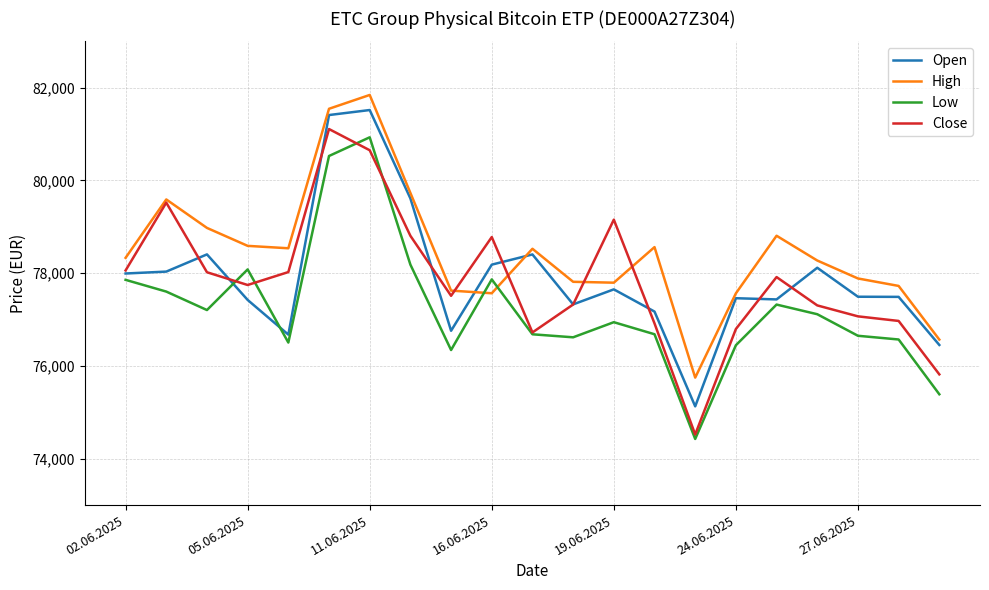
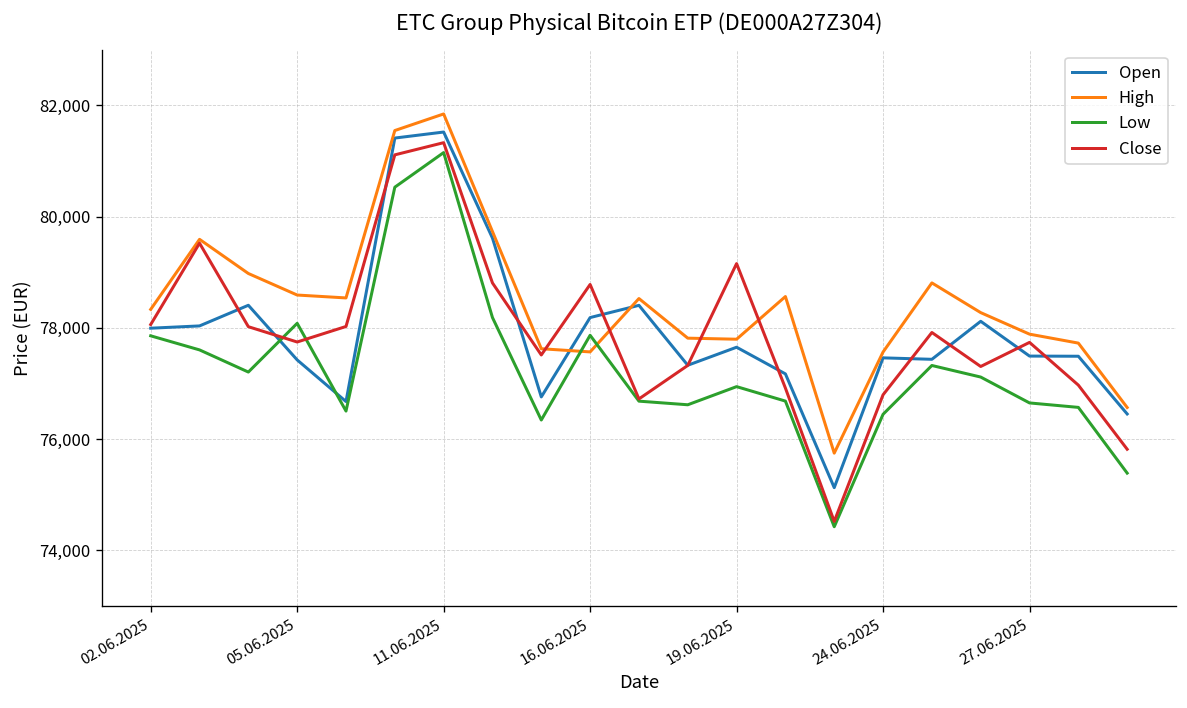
Low, 11.06.2025: 80,900 -> 81,200
Close, 11.06.2025: 80,700 -> 81,300
Close, 27.06.2025: 77,100 -> 77,700
